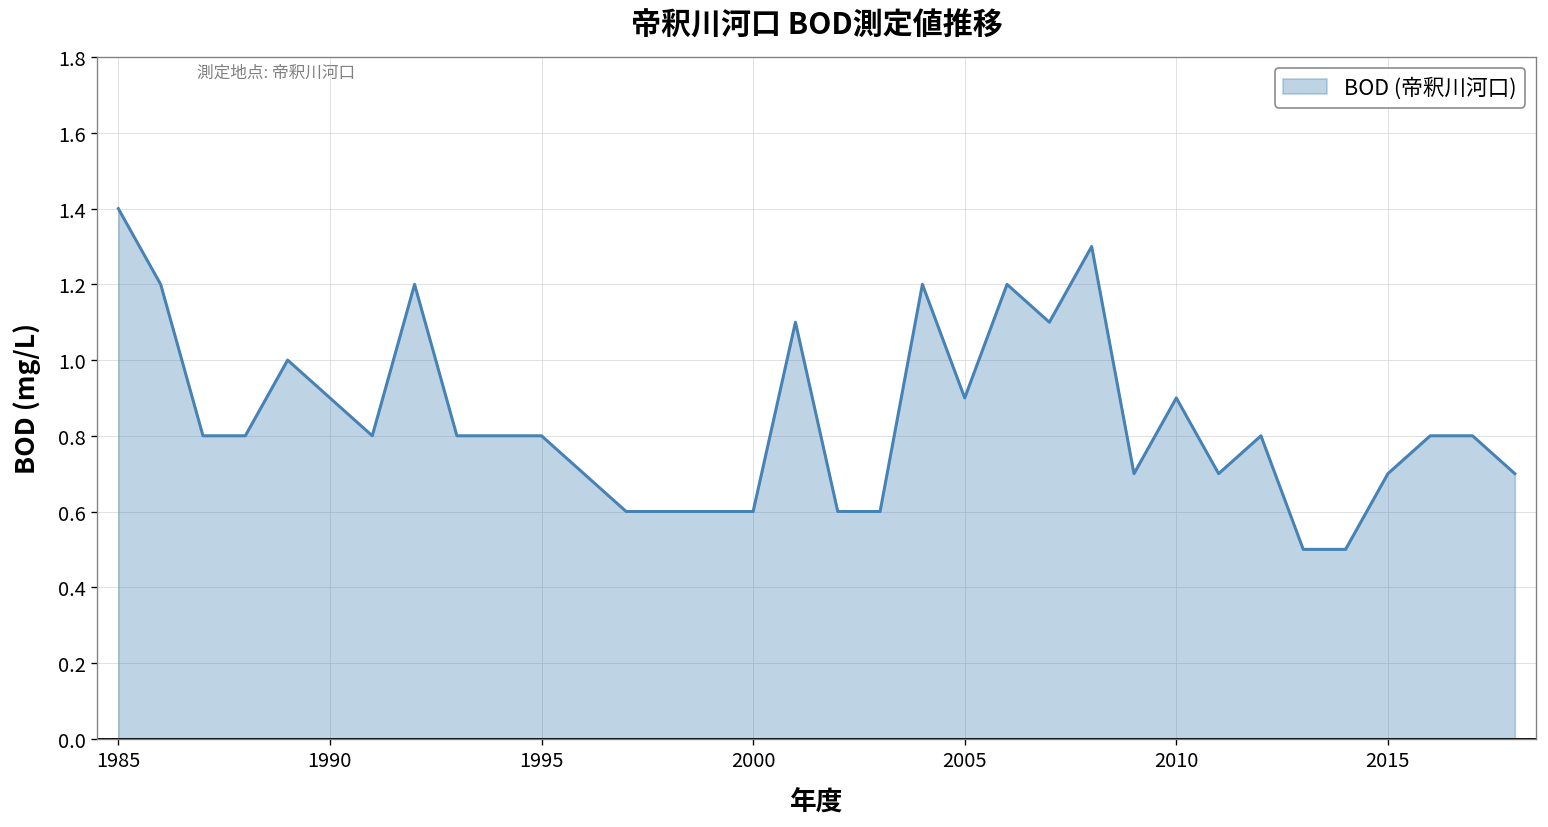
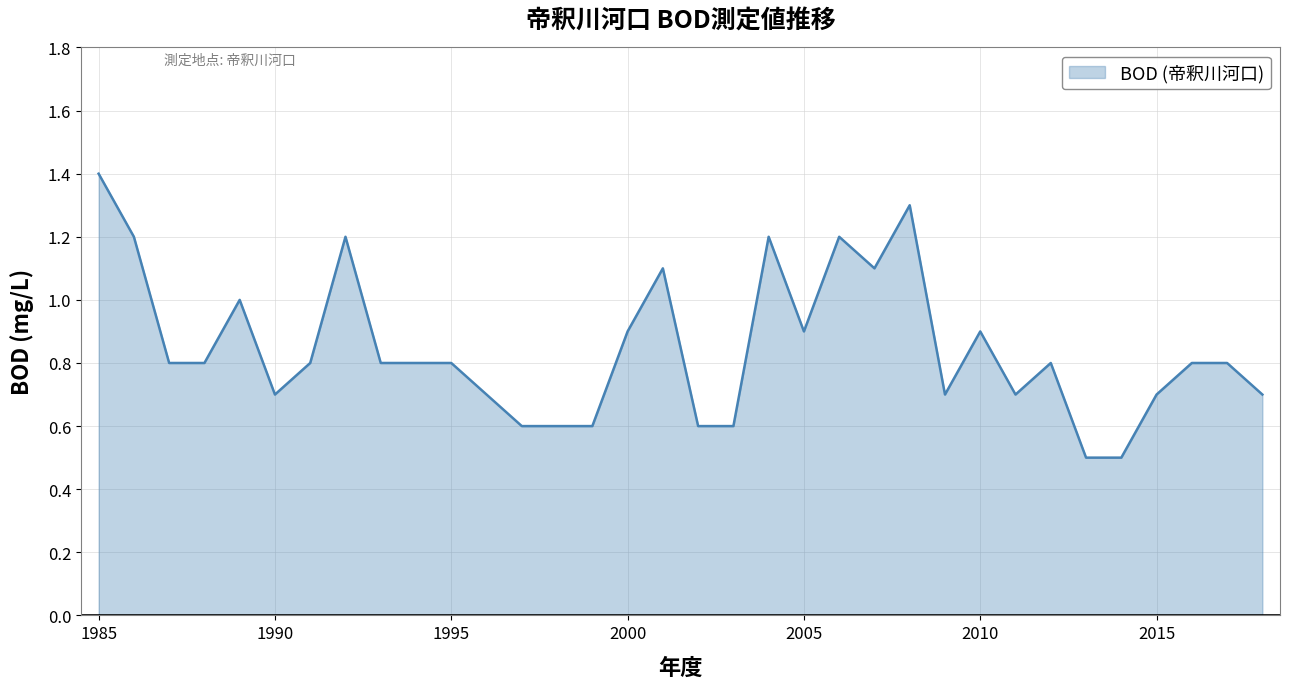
1990: 0.9 -> 0.7
2000: 0.6 -> 0.9
